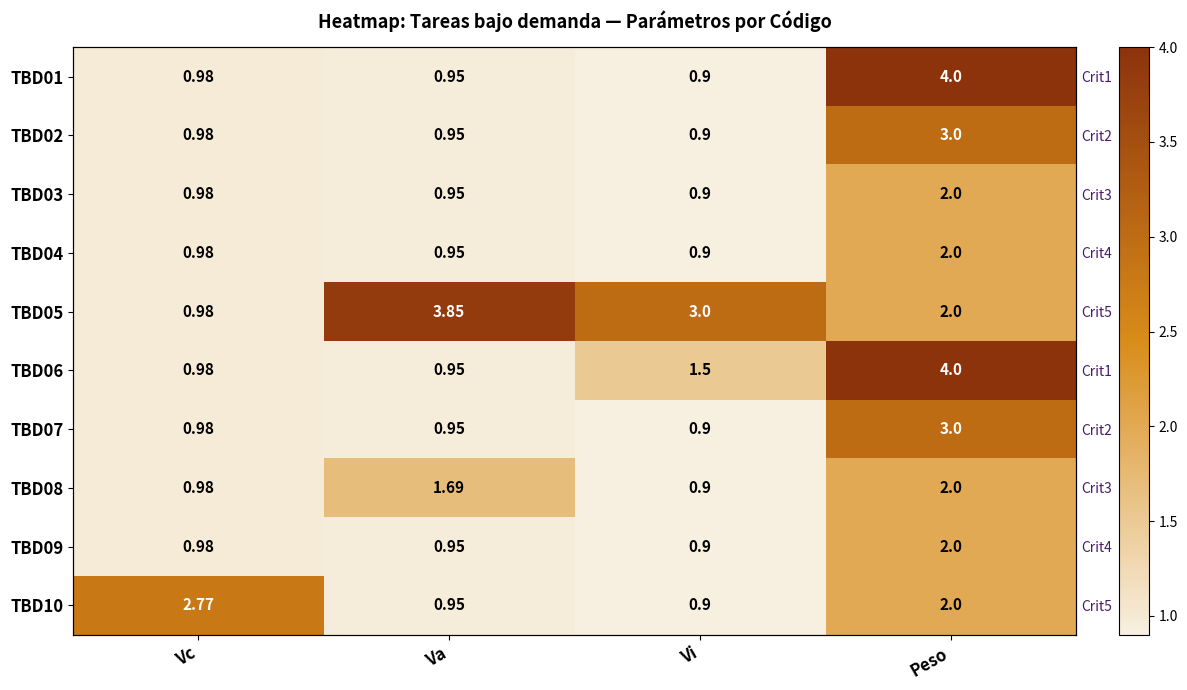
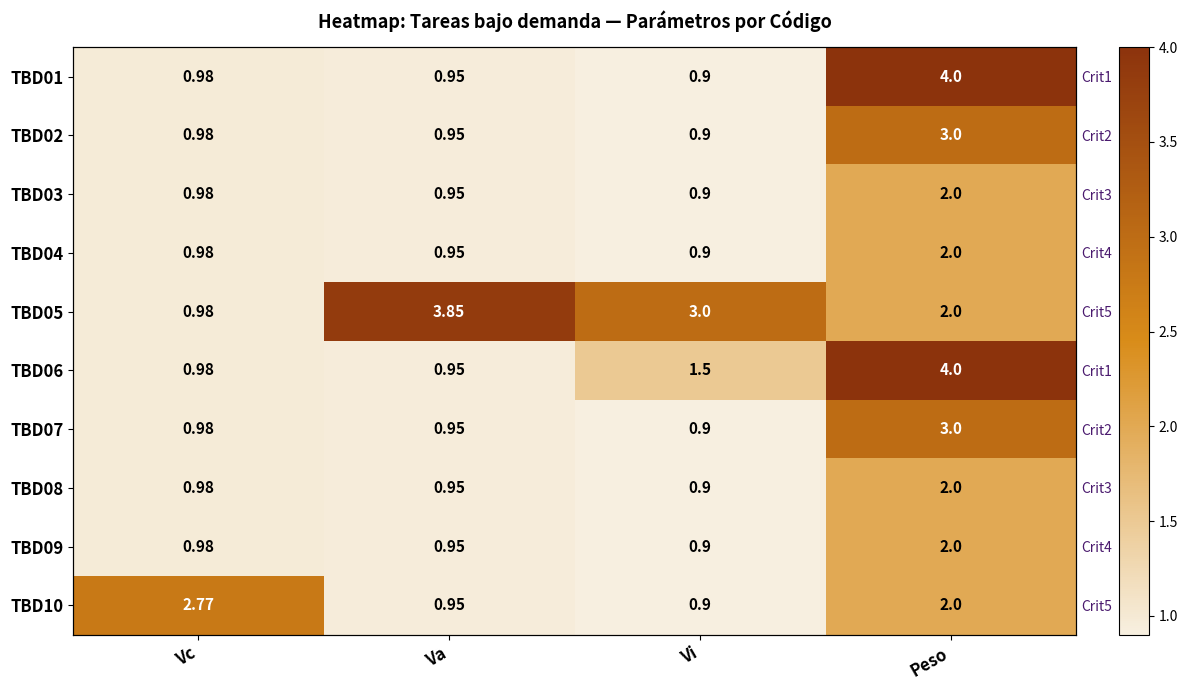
TBD08, Va: 1.69 -> 0.95
